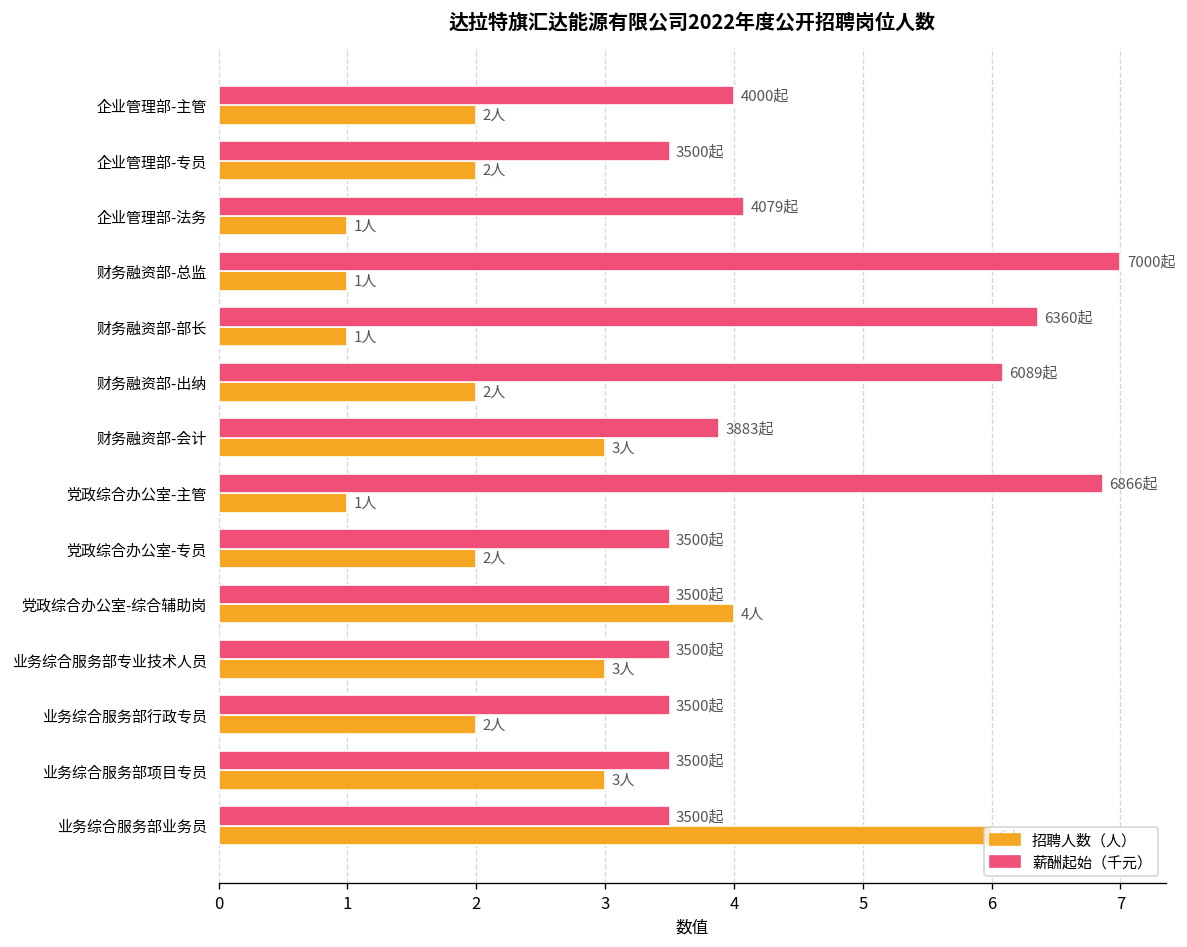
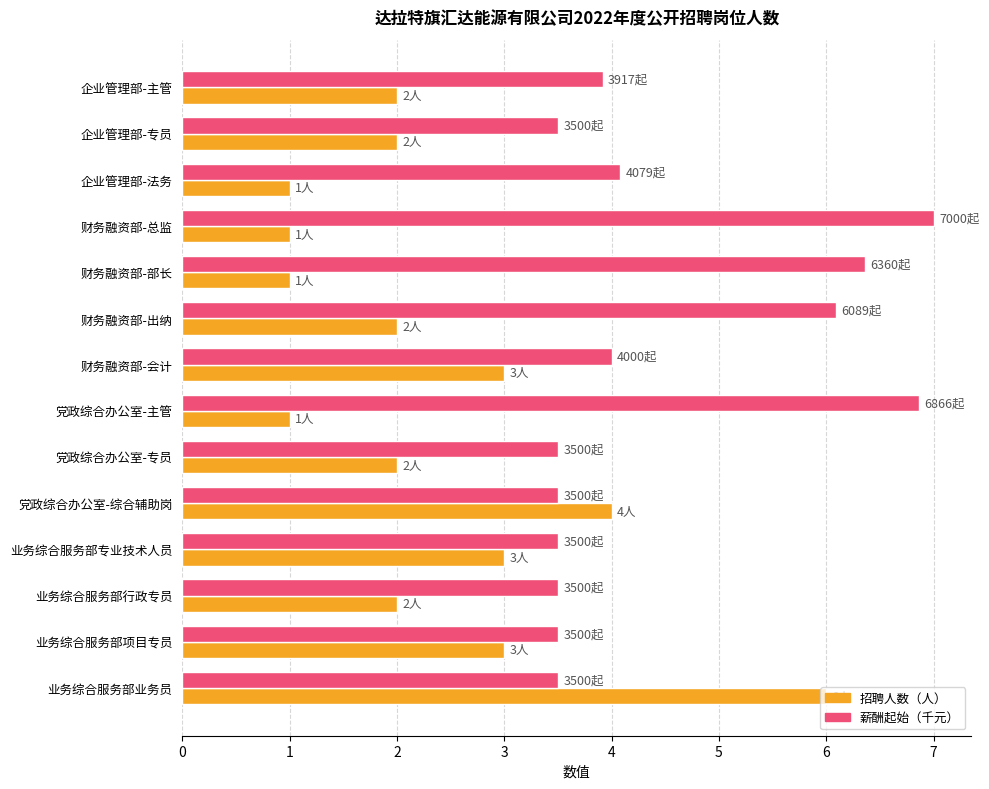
薪酬起始（千元）, 企业管理部-主管: 4000起 -> 3917起
薪酬起始（千元）, 财务融资部-会计: 3883起 -> 4000起
